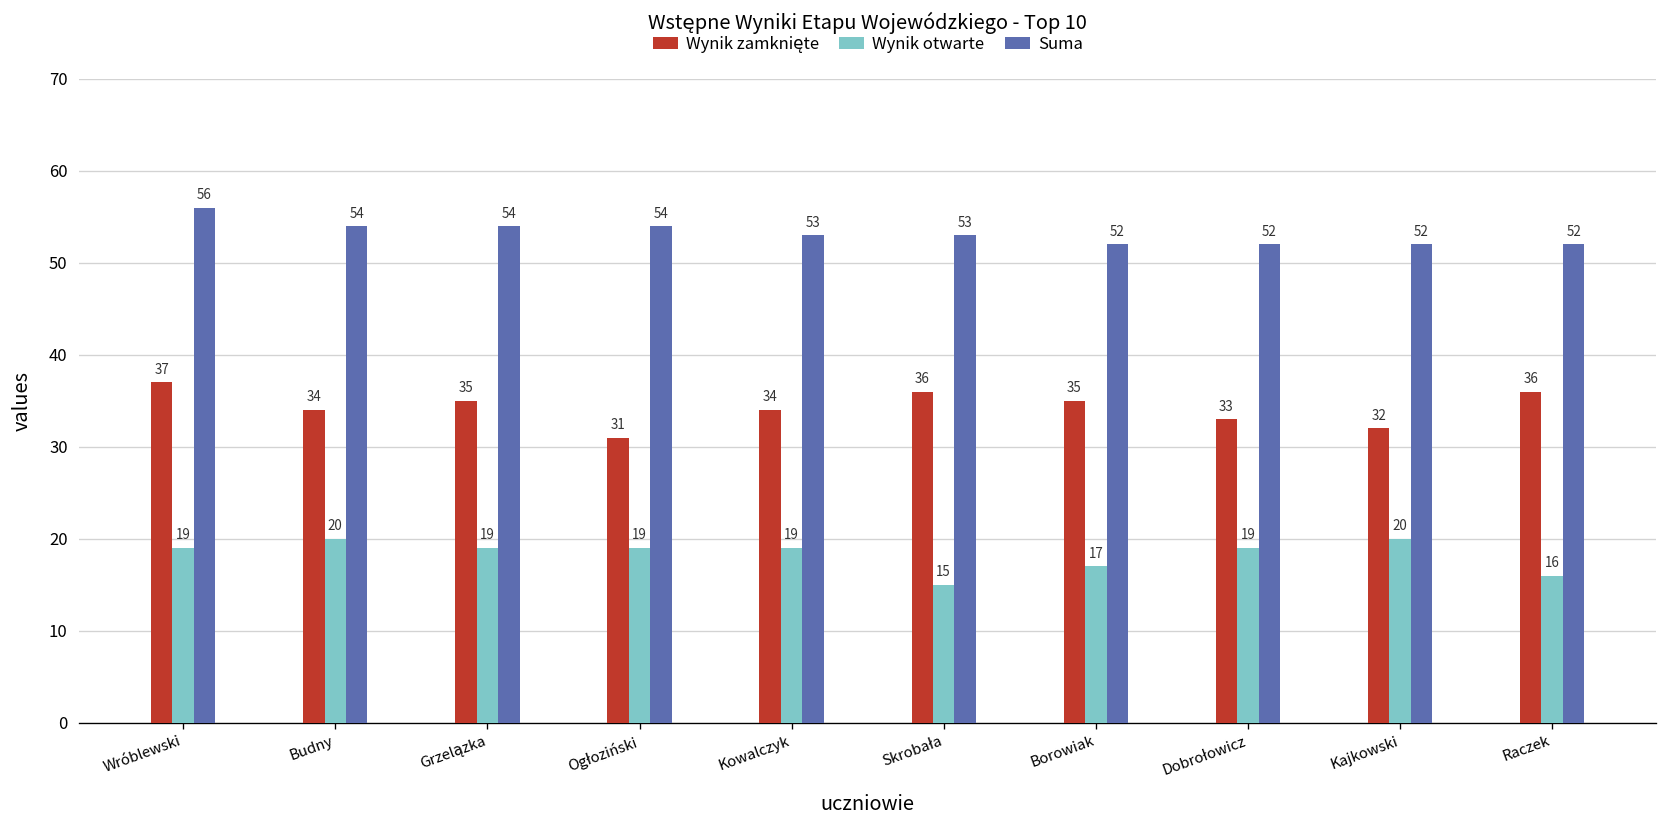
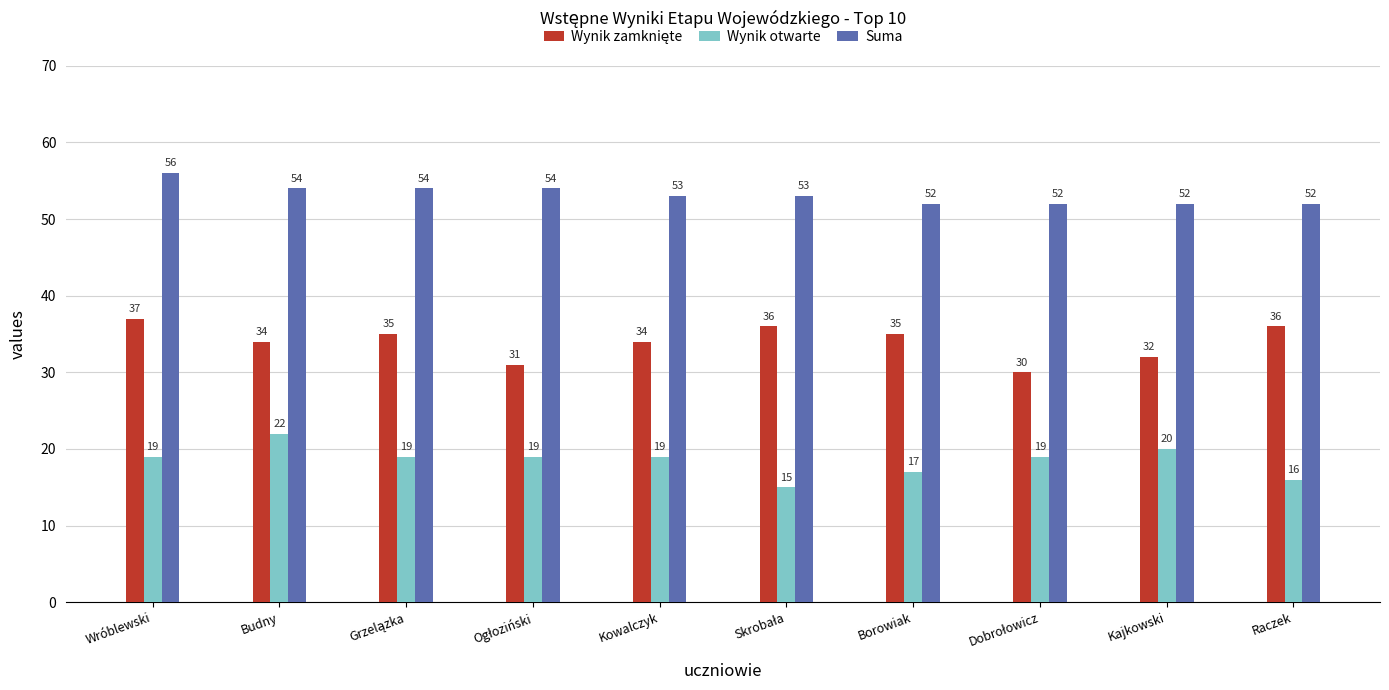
Wynik otwarte, Budny: 20 -> 22
Wynik zamknięte, Dobrołowicz: 33 -> 30
